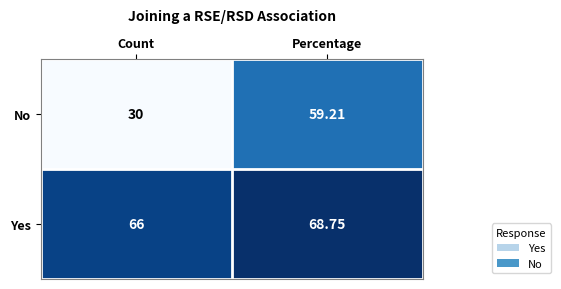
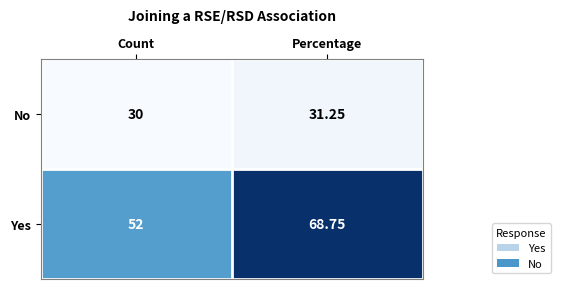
No, Percentage: 59.21 -> 31.25
Yes, Count: 66 -> 52
